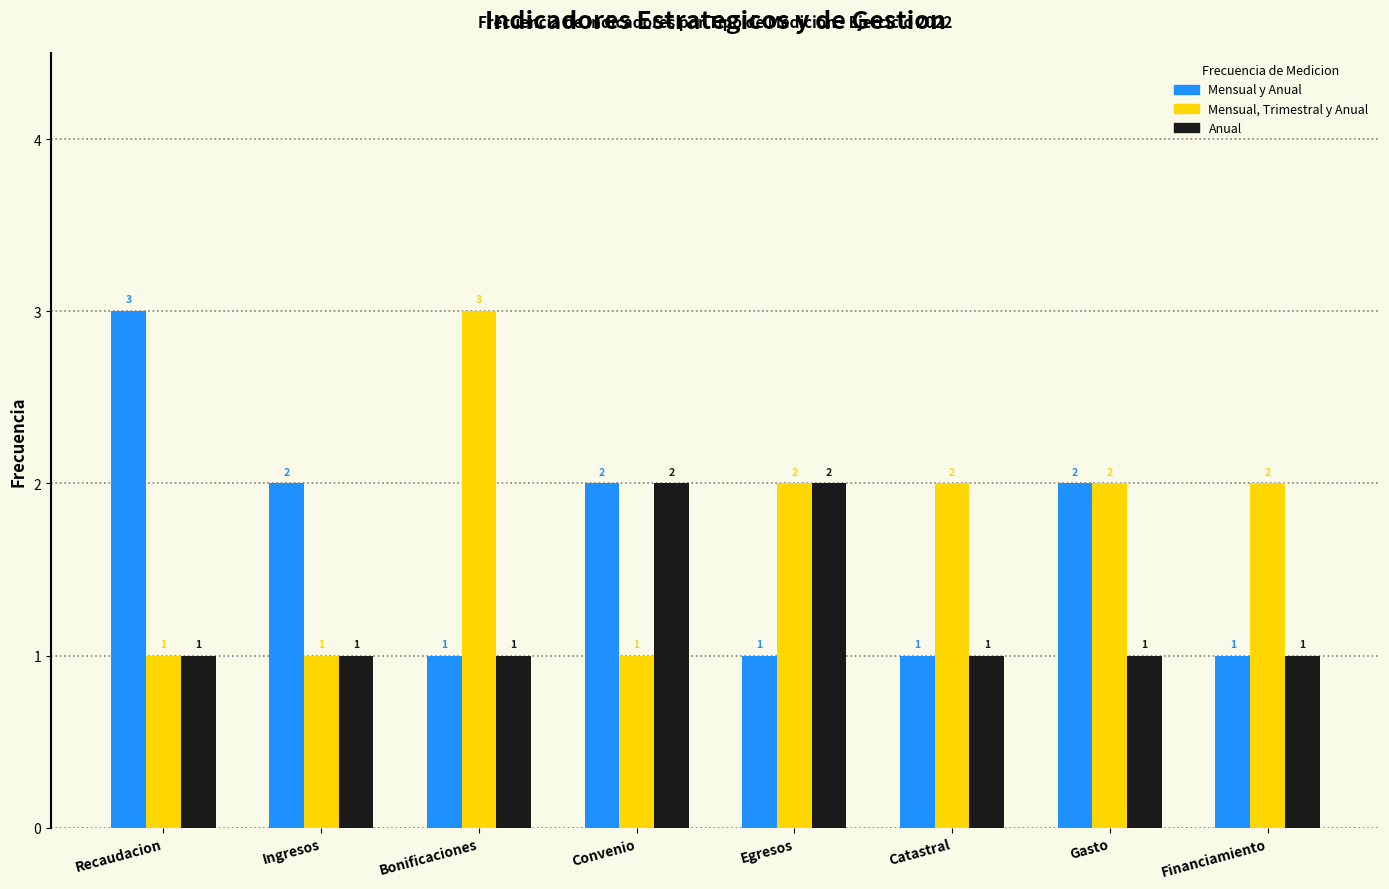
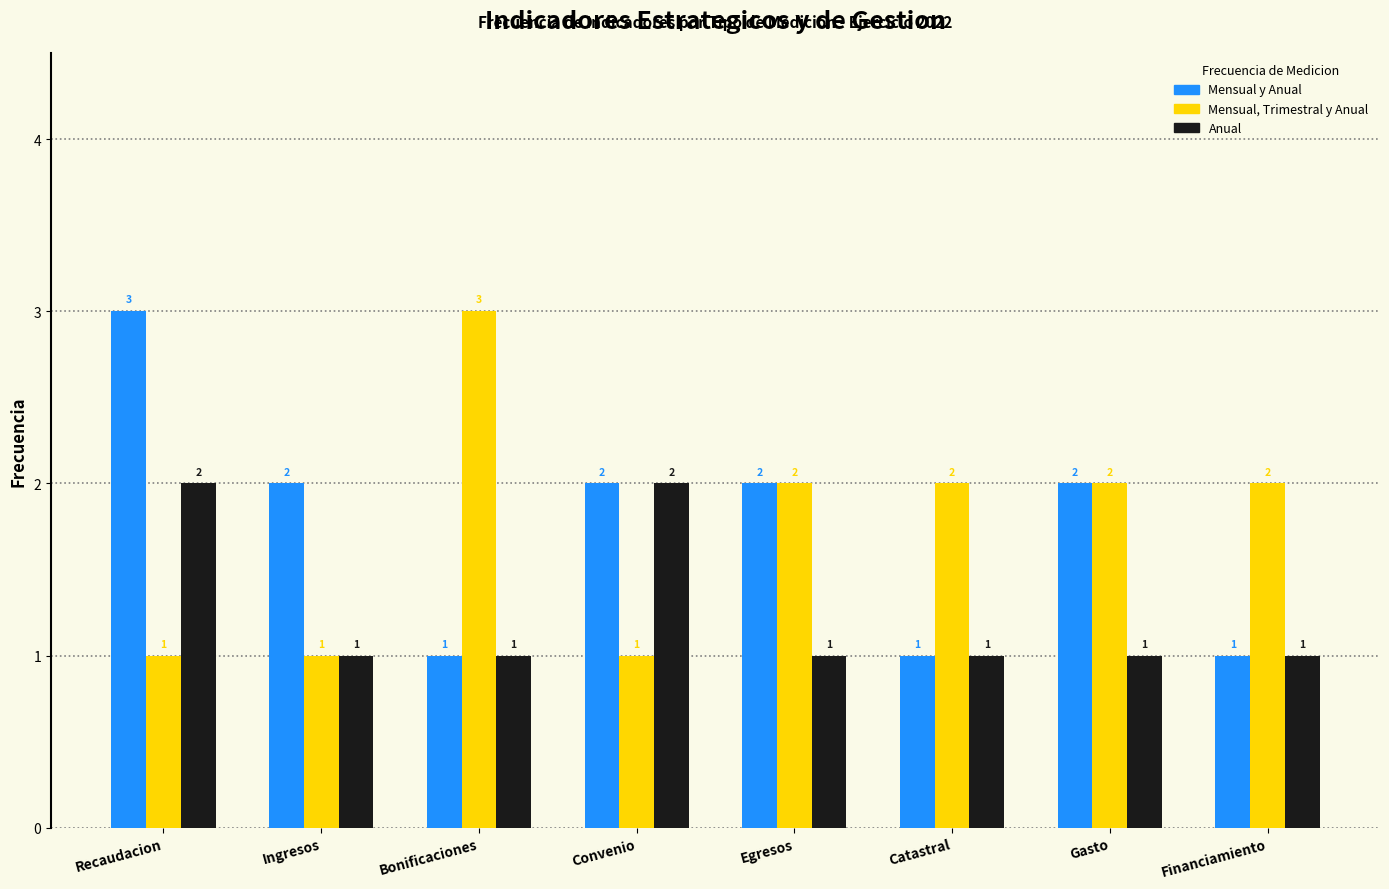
Anual, Recaudacion: 1 -> 2
Mensual y Anual, Egresos: 1 -> 2
Anual, Egresos: 2 -> 1
